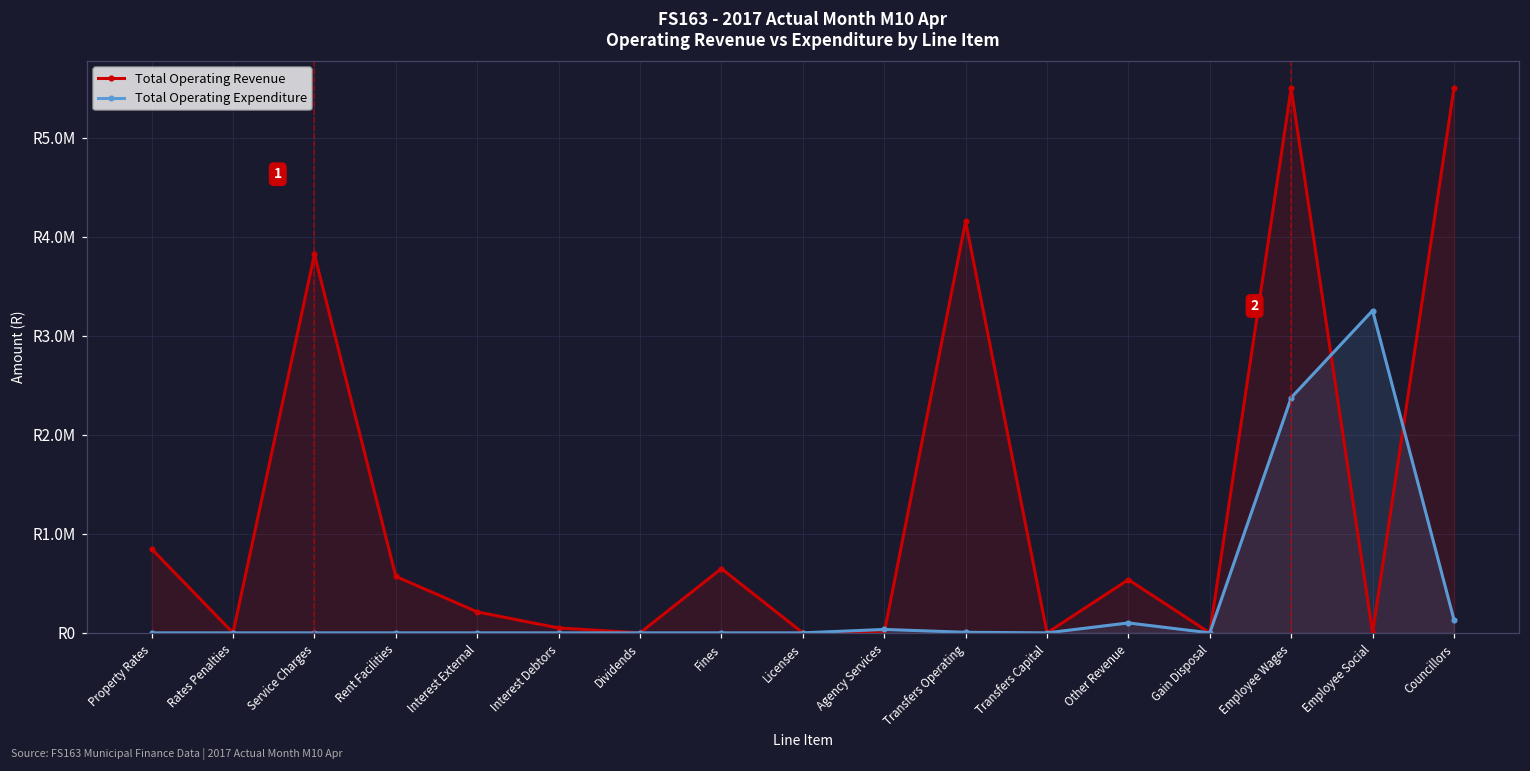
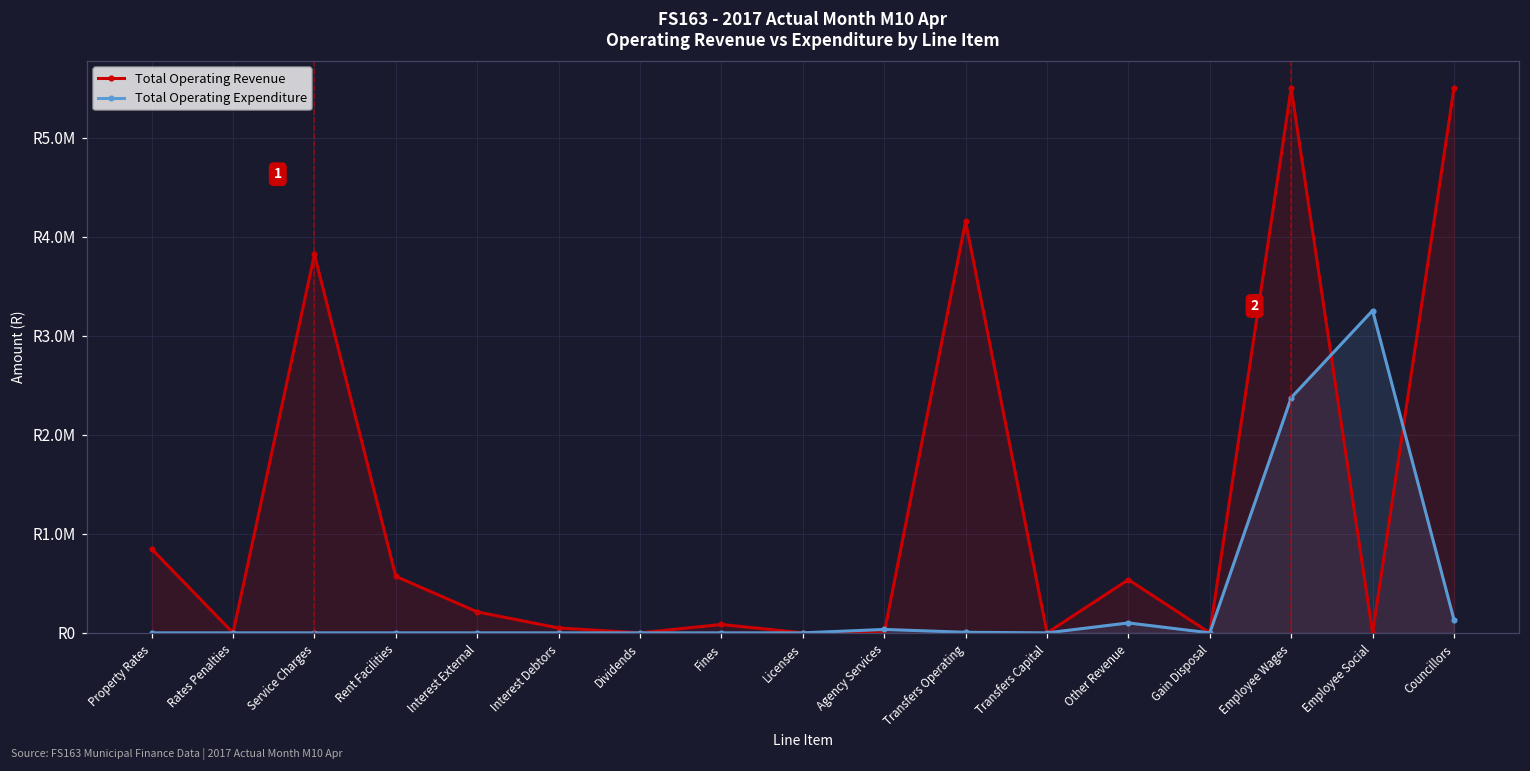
Total Operating Revenue, Fines: R600000 -> R100000
